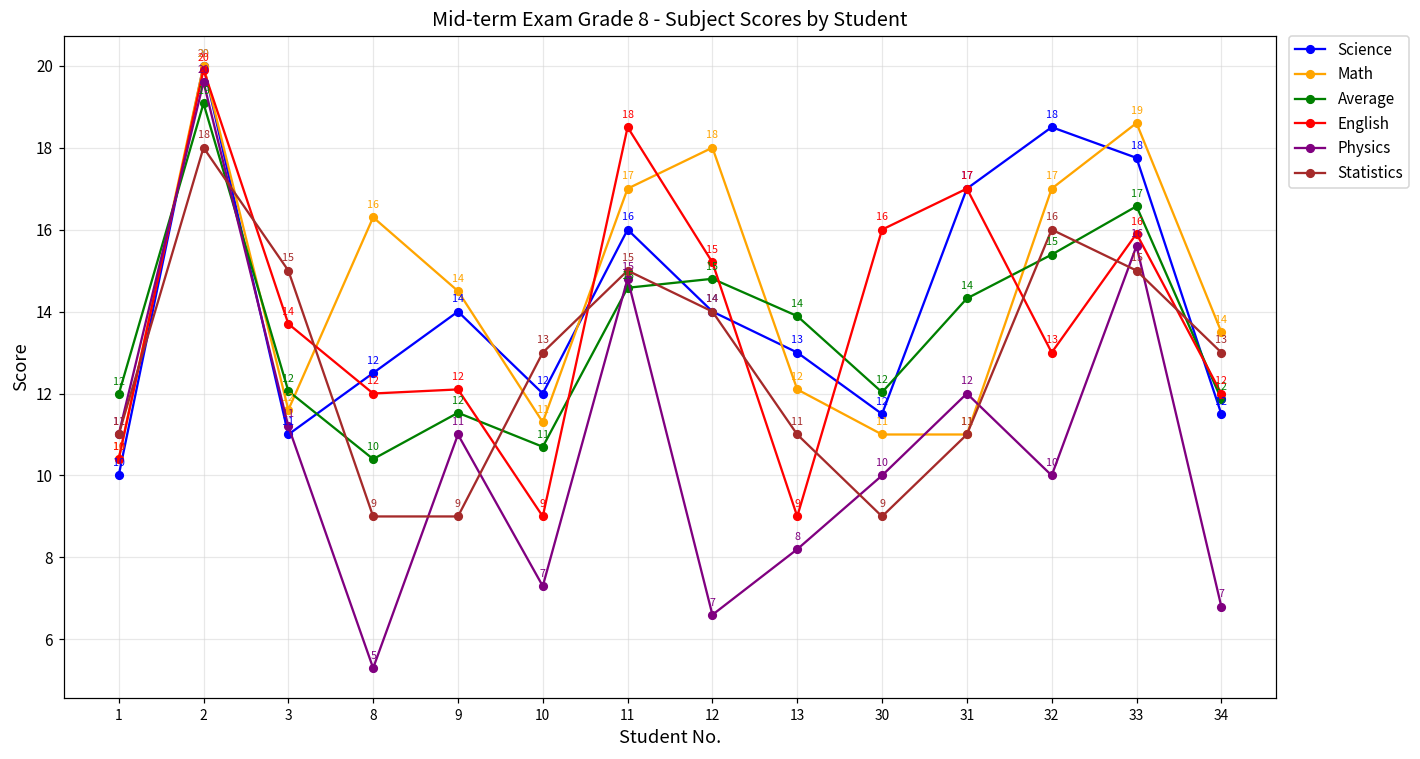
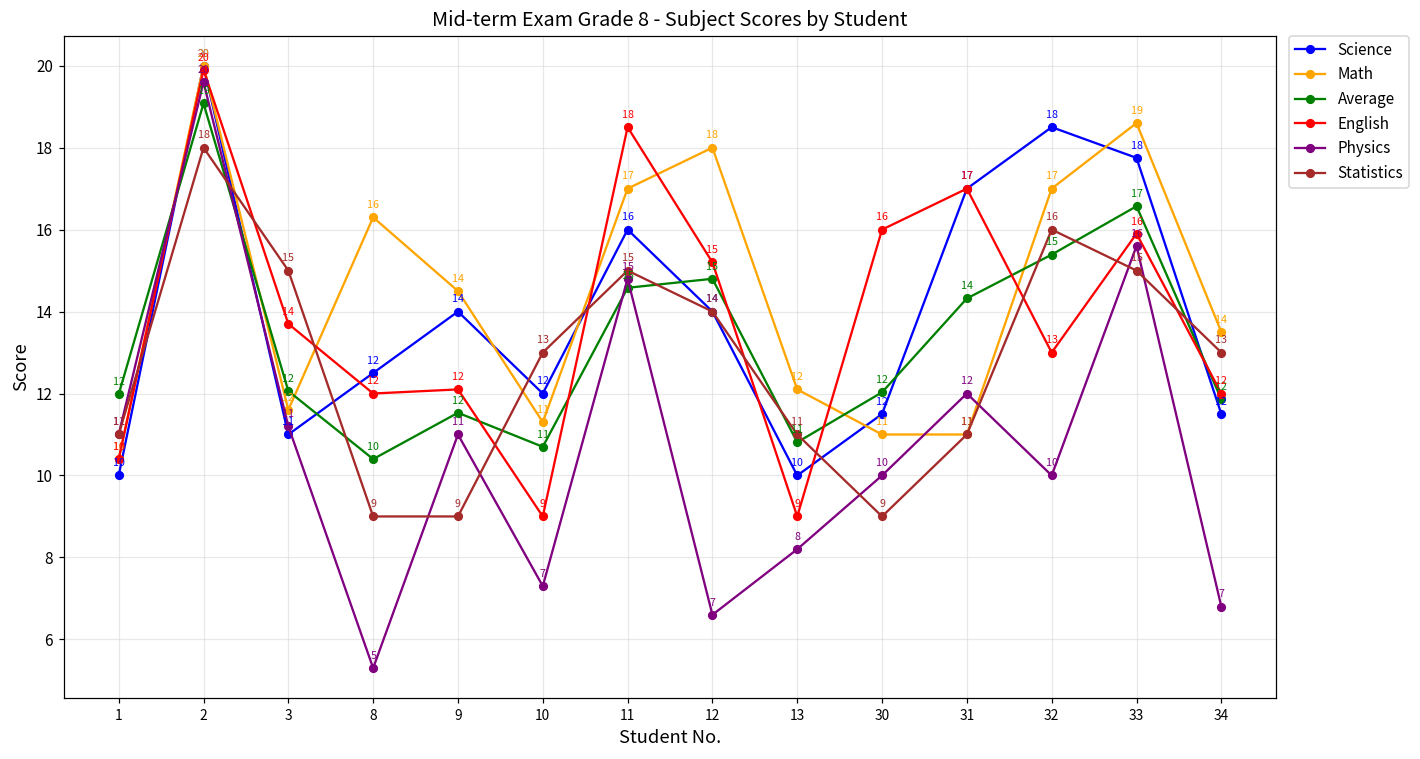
Science, 13: 13 -> 10
Average, 13: 14 -> 11
